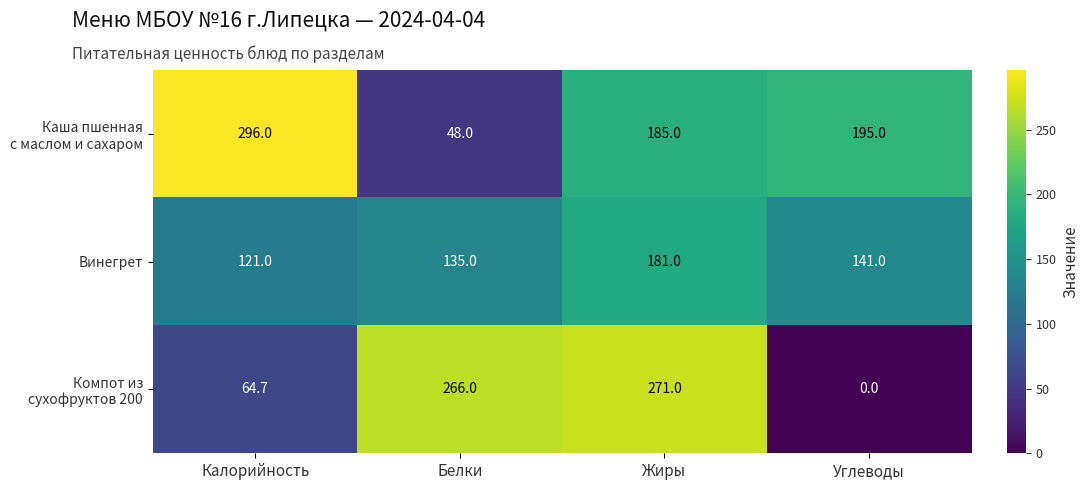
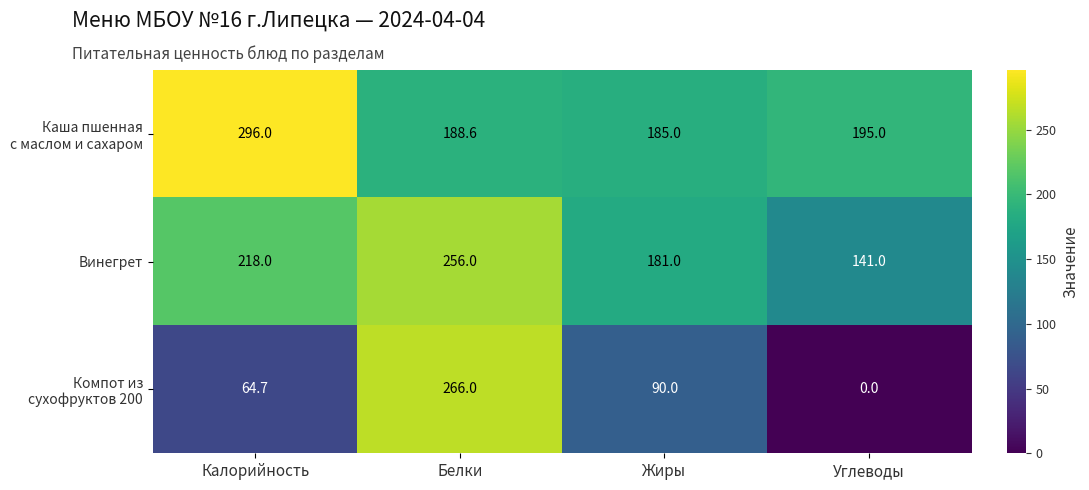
Каша пшенная с маслом и сахаром, Белки: 48.0 -> 188.6
Винегрет, Калорийность: 121.0 -> 218.0
Винегрет, Белки: 135.0 -> 256.0
Компот из сухофруктов 200, Жиры: 271.0 -> 90.0
